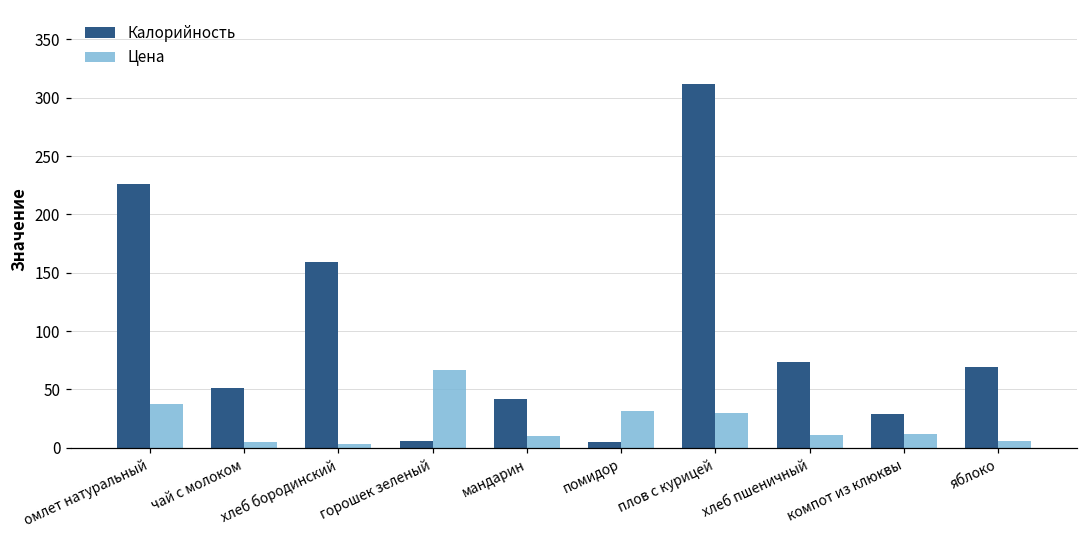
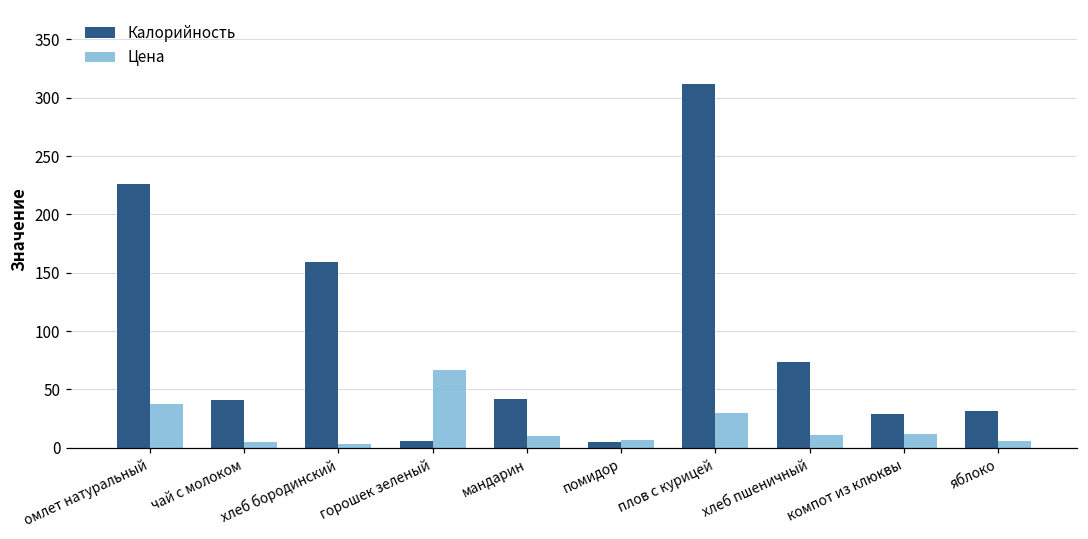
Калорийность, чай с молоком: 51 -> 41
Цена, помидор: 31 -> 6
Калорийность, яблоко: 69 -> 31
